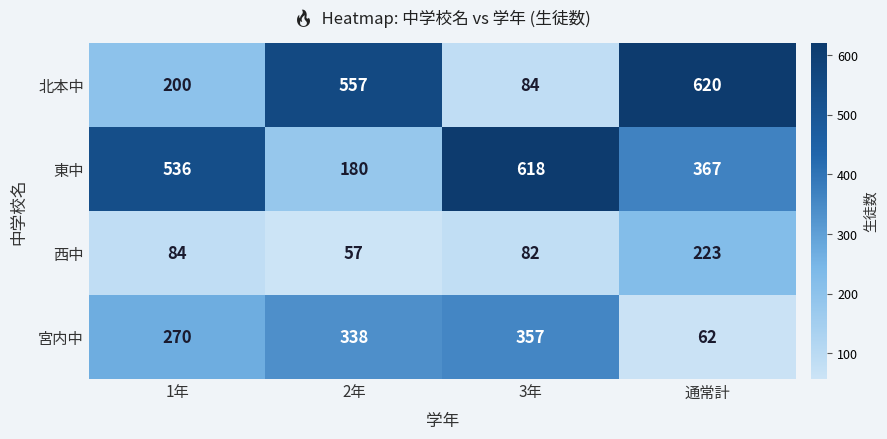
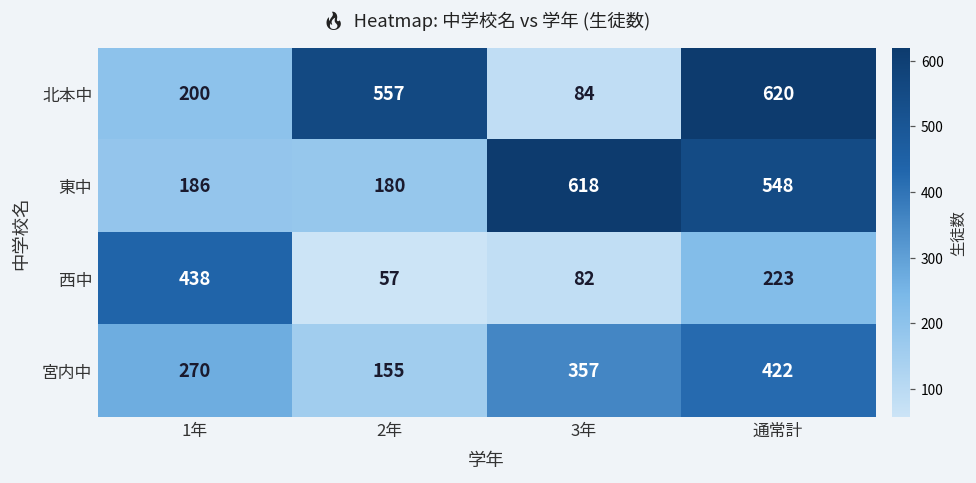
東中, 1年: 536 -> 186
東中, 通常計: 367 -> 548
西中, 1年: 84 -> 438
宮内中, 2年: 338 -> 155
宮内中, 通常計: 62 -> 422
